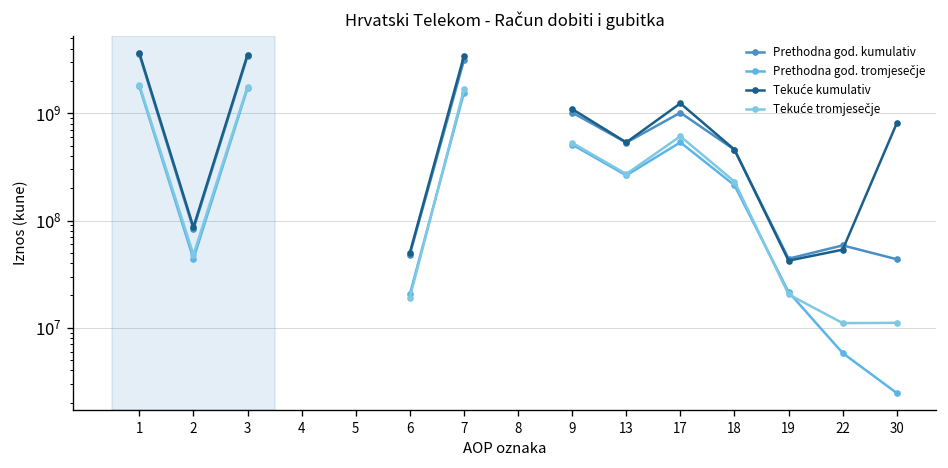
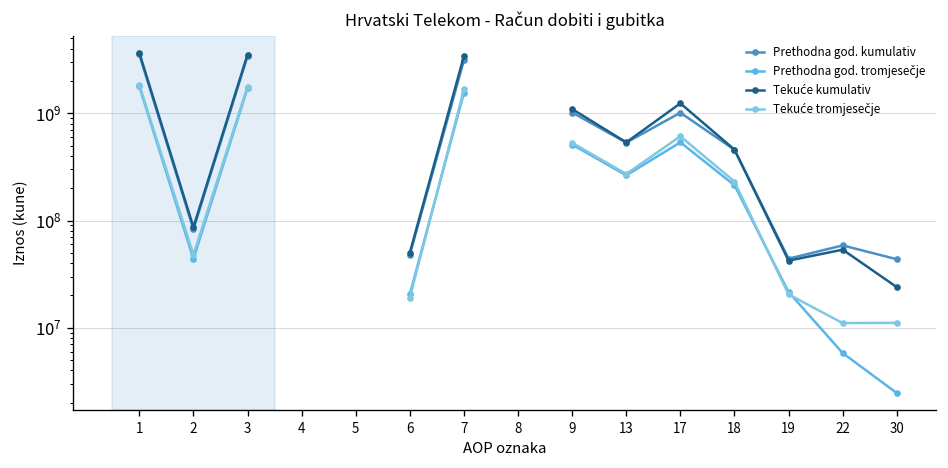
Tekuće kumulativ, 30: 800000000 -> 24000000
